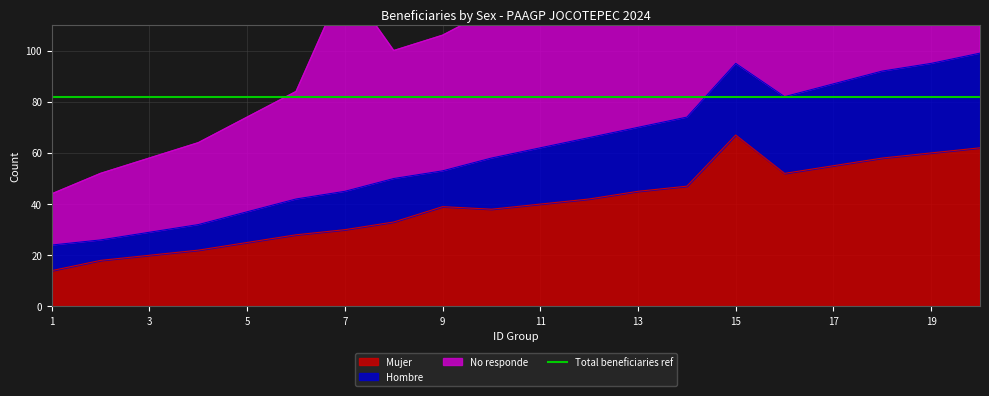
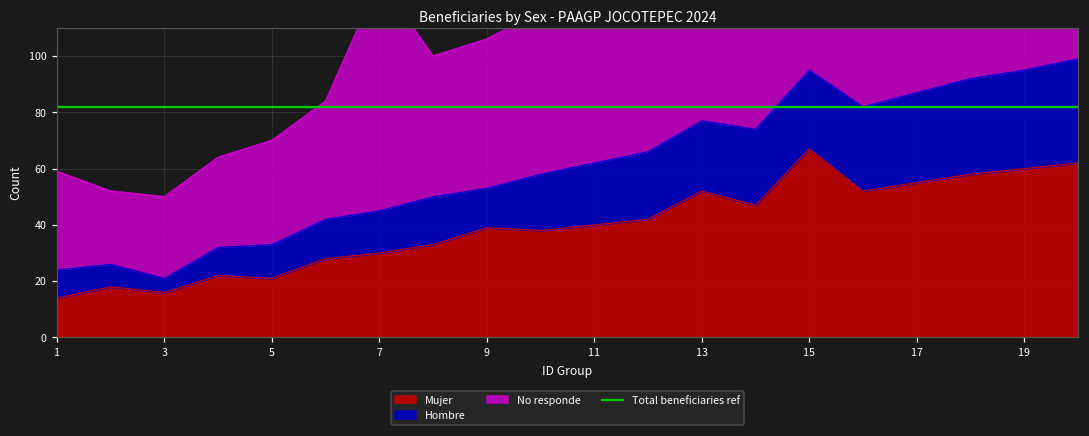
No responde, 1: 20 -> 35
Mujer, 3: 20 -> 16
Hombre, 3: 9 -> 5
Mujer, 5: 25 -> 21
Mujer, 13: 45 -> 52
